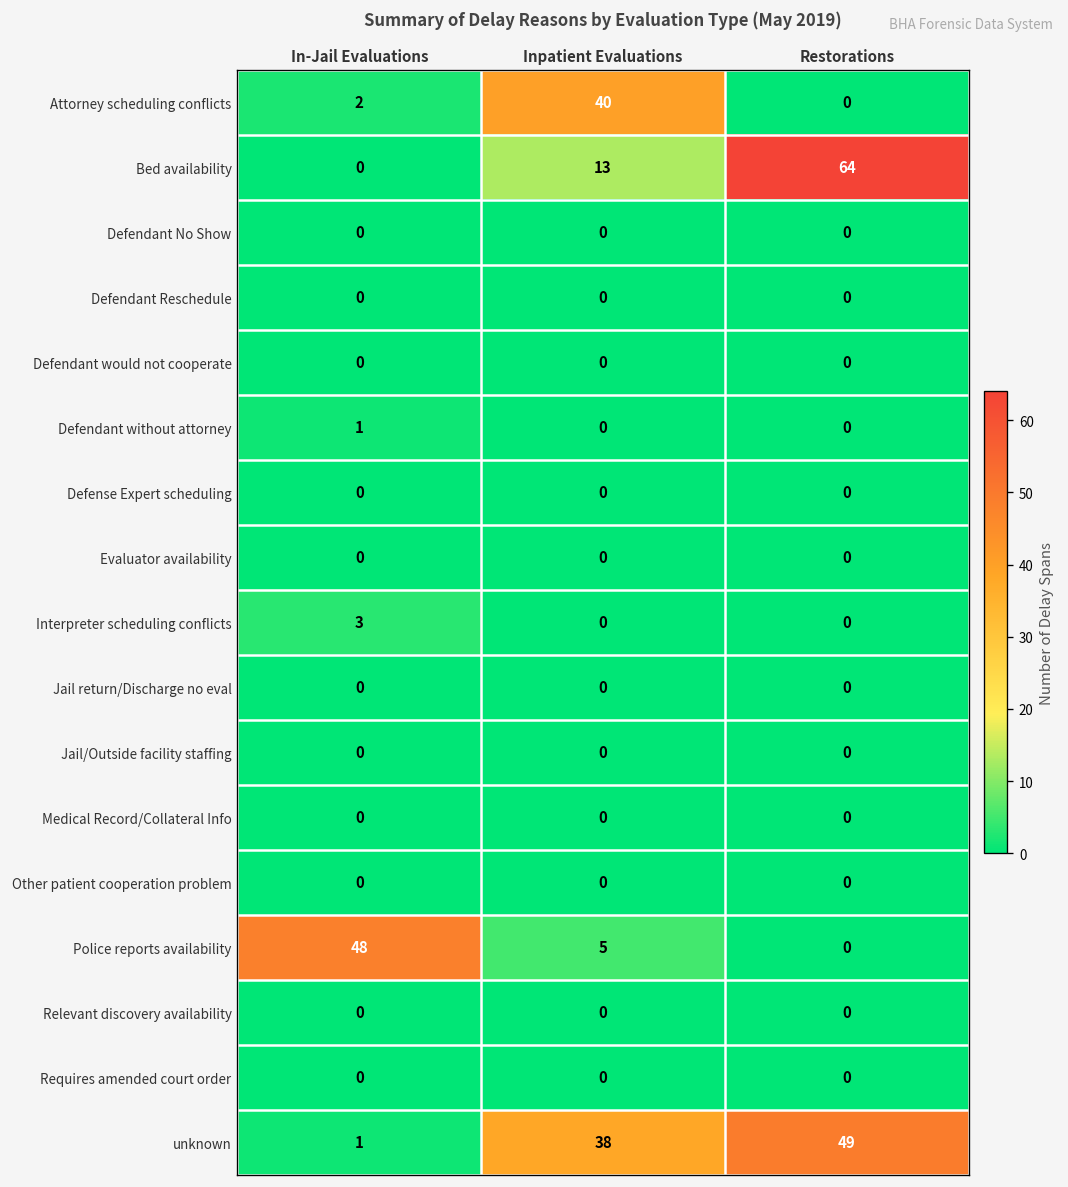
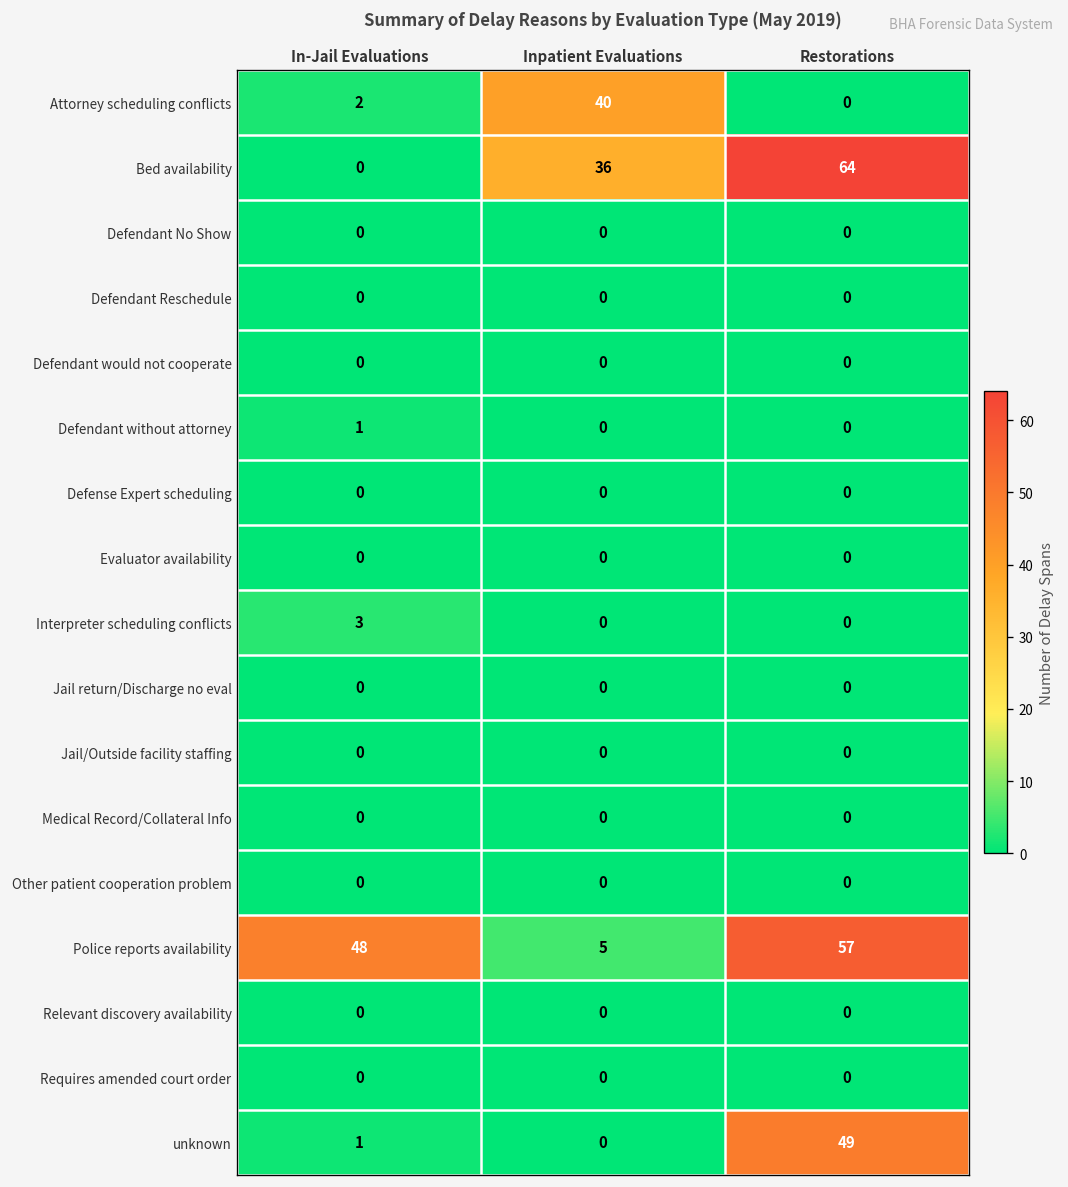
Bed availability, Inpatient Evaluations: 13 -> 36
Police reports availability, Restorations: 0 -> 57
unknown, Inpatient Evaluations: 38 -> 0
